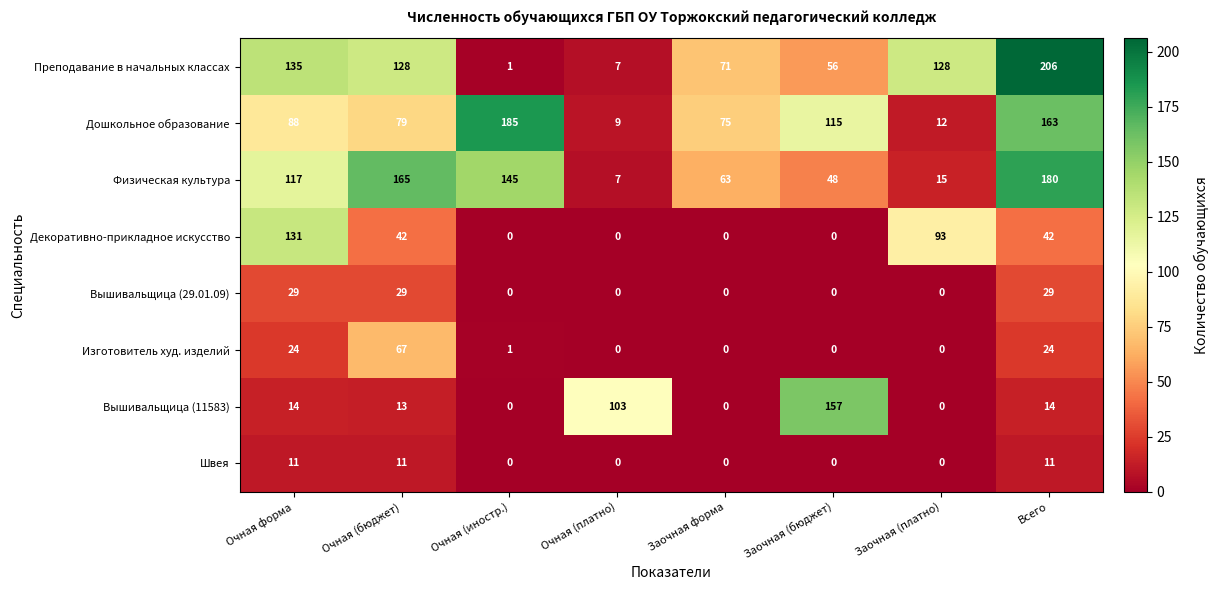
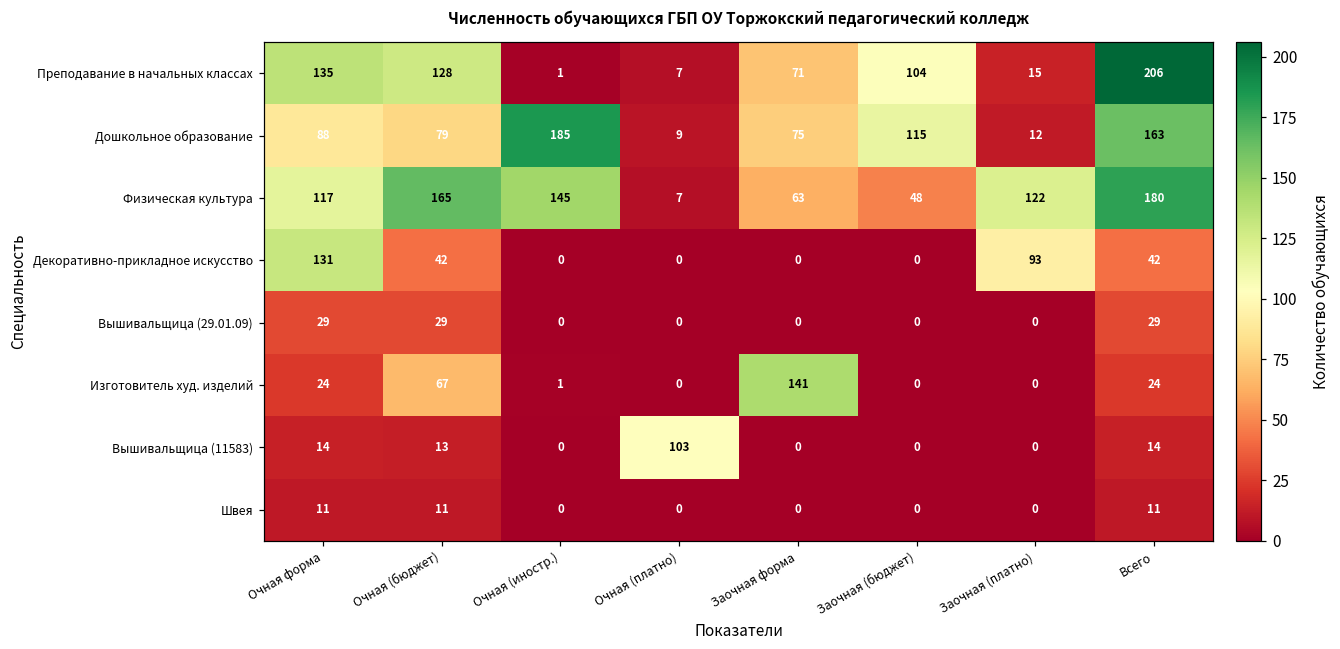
Преподавание в начальных классах, Заочная (бюджет): 56 -> 104
Преподавание в начальных классах, Заочная (платно): 128 -> 15
Физическая культура, Заочная (платно): 15 -> 122
Изготовитель худ. изделий, Заочная форма: 0 -> 141
Вышивальщица (11583), Заочная (бюджет): 157 -> 0
